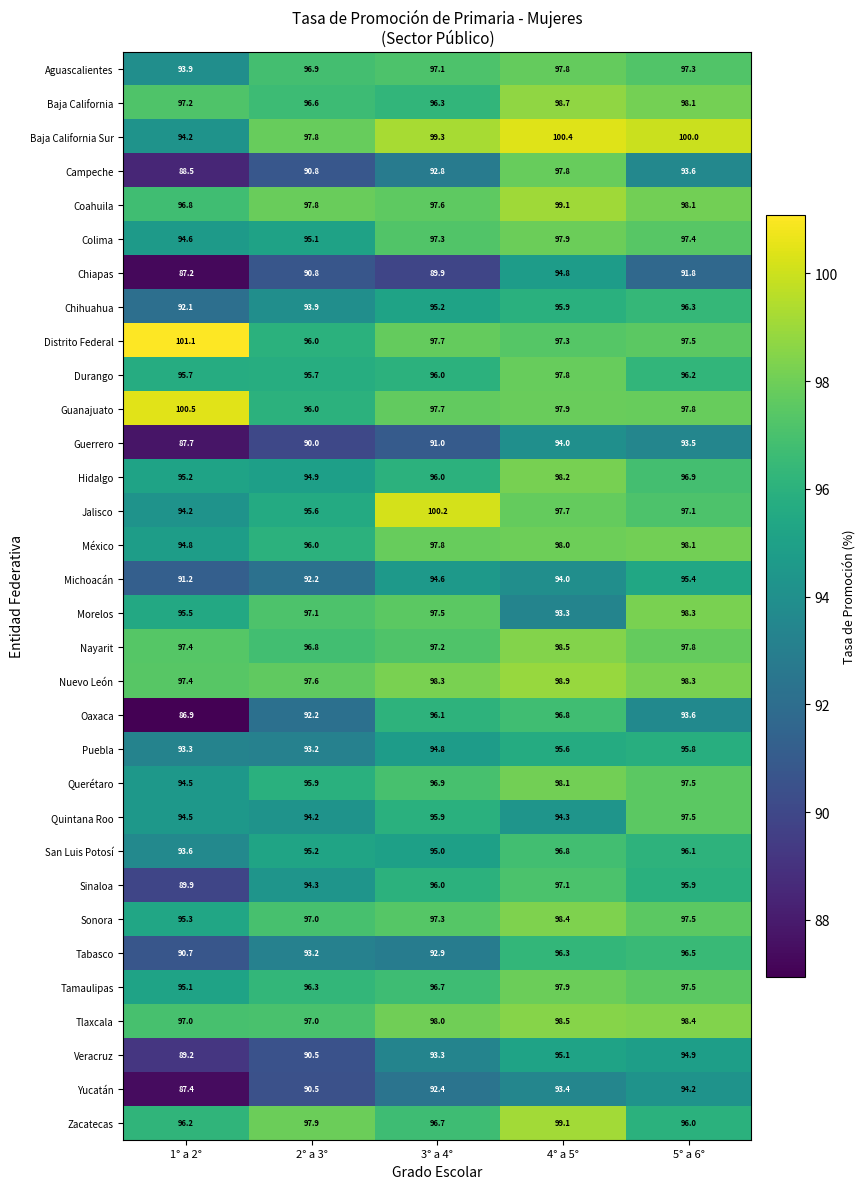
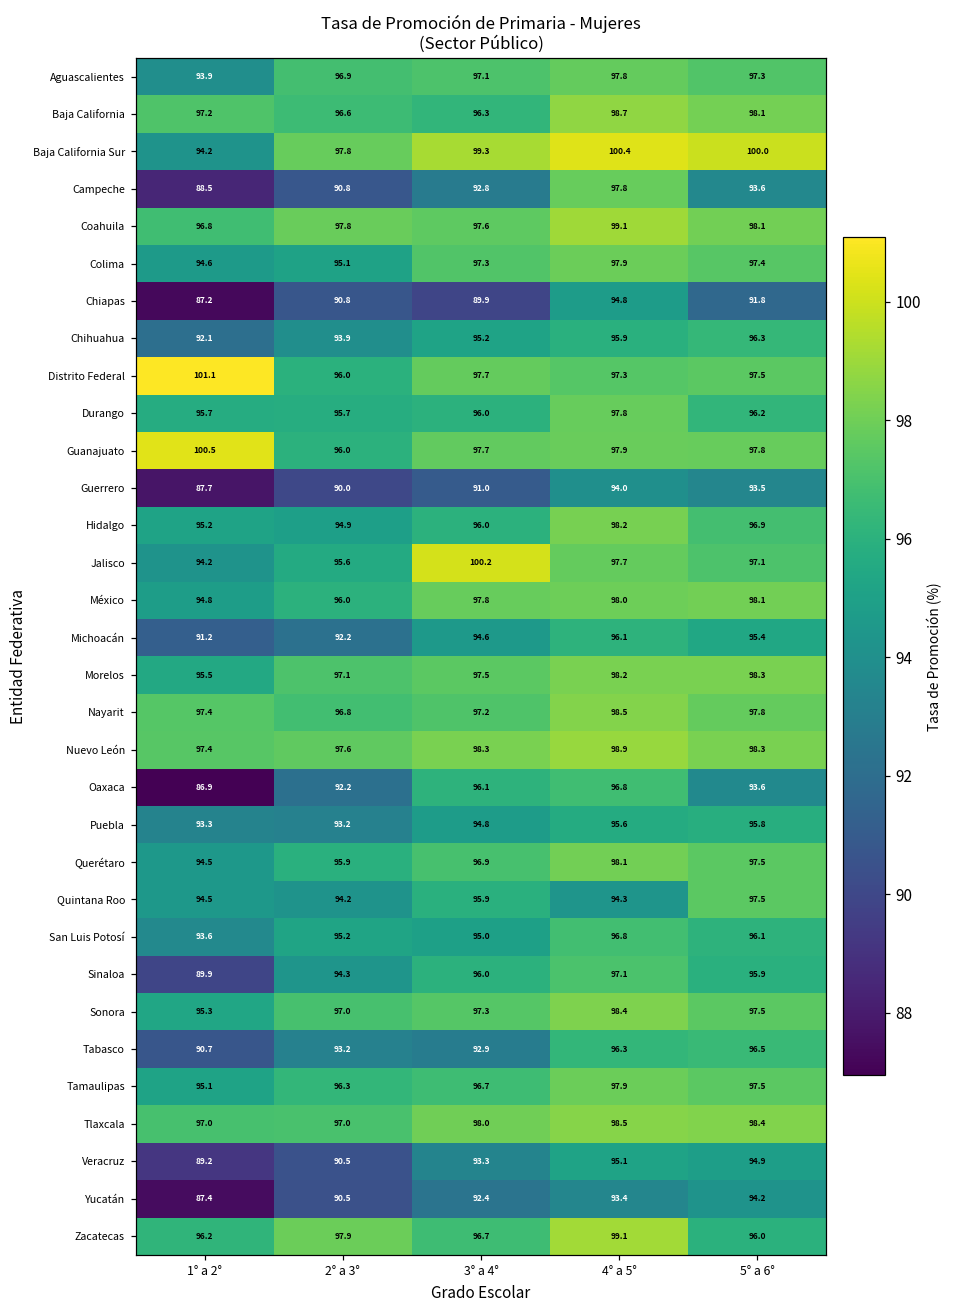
Michoacán, 4° a 5°: 94.0 -> 96.1
Morelos, 4° a 5°: 93.3 -> 98.2
